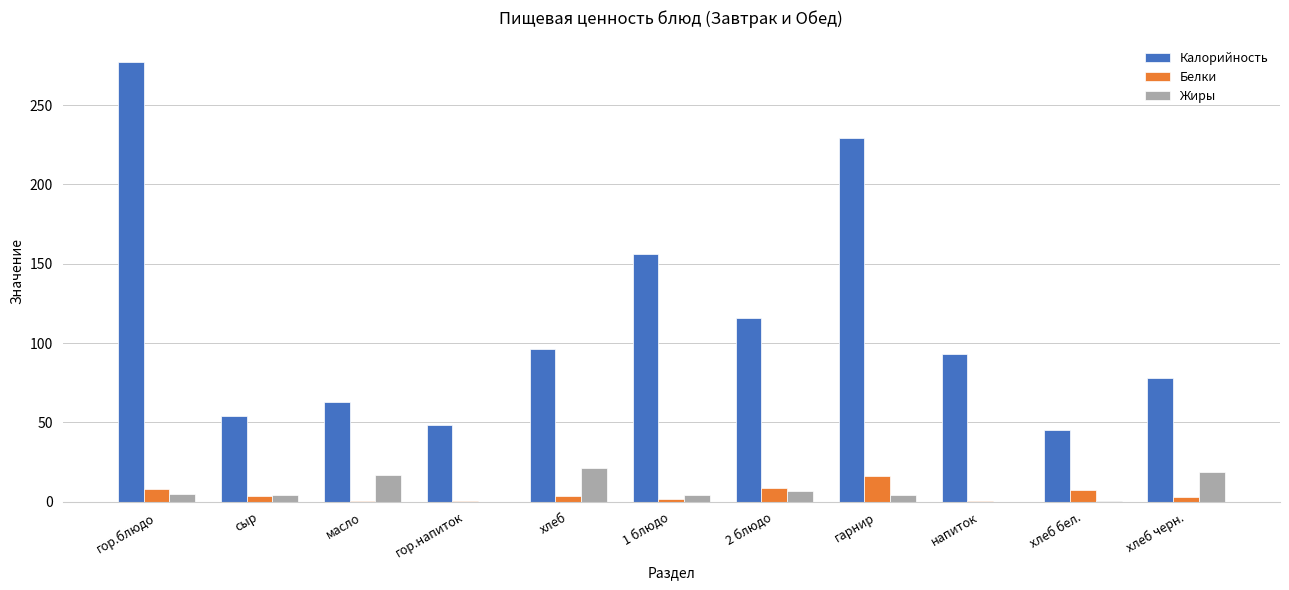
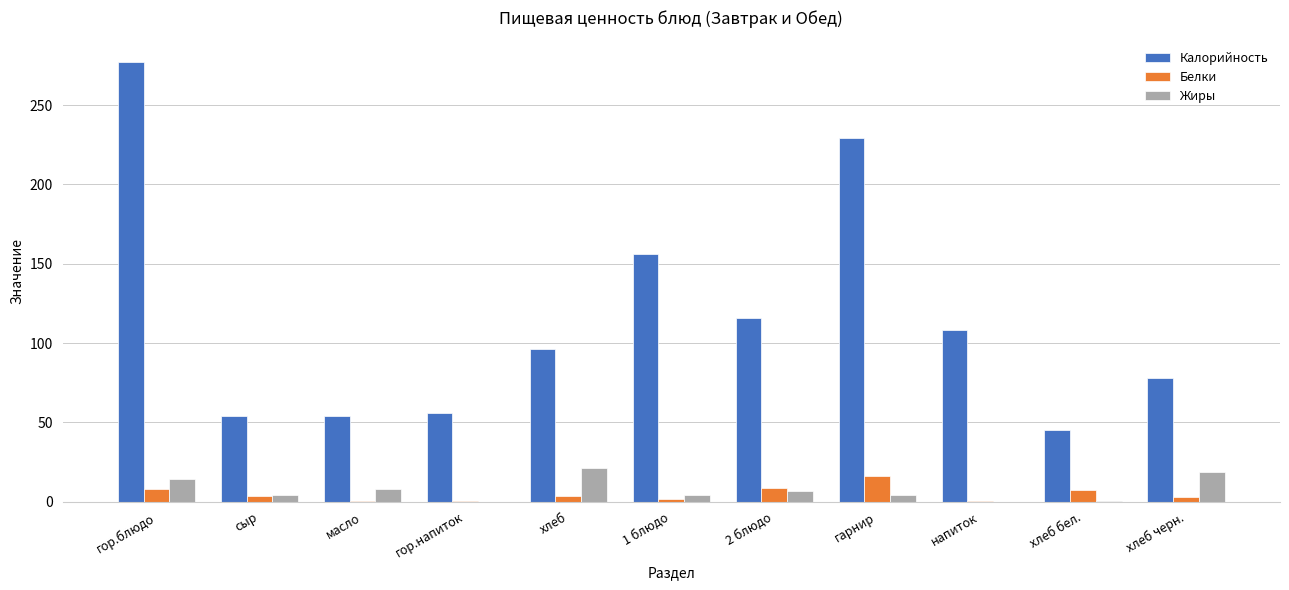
Жиры, гор.блюдо: 5 -> 15
Калорийность, масло: 63 -> 54
Жиры, масло: 17 -> 8
Калорийность, гор.напиток: 48 -> 56
Калорийность, напиток: 93 -> 108
